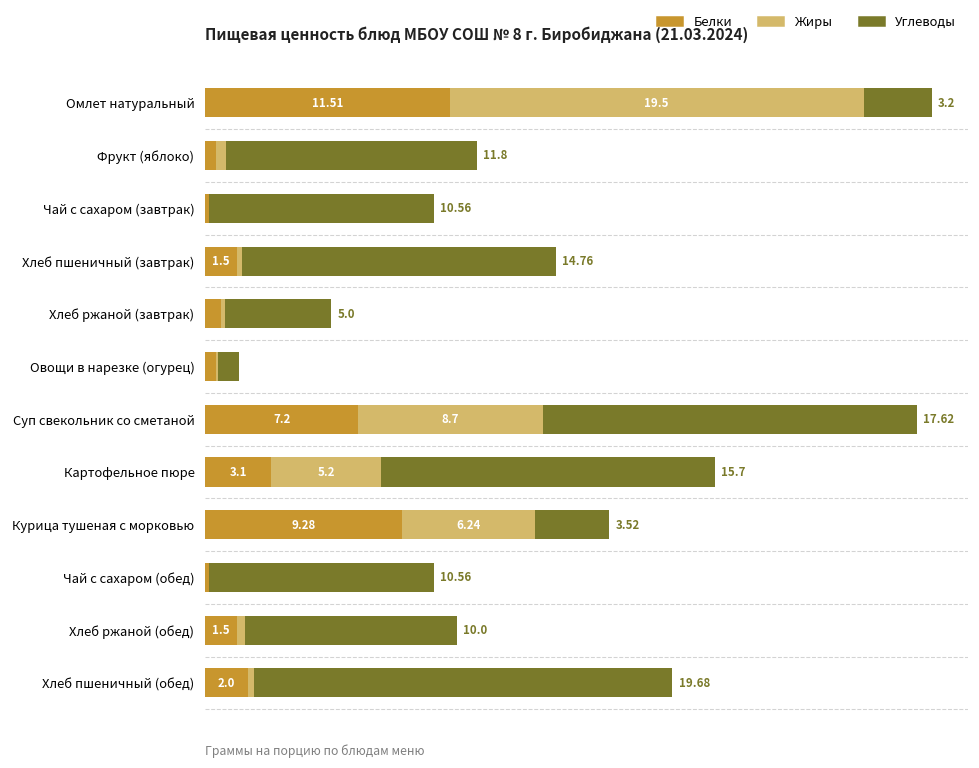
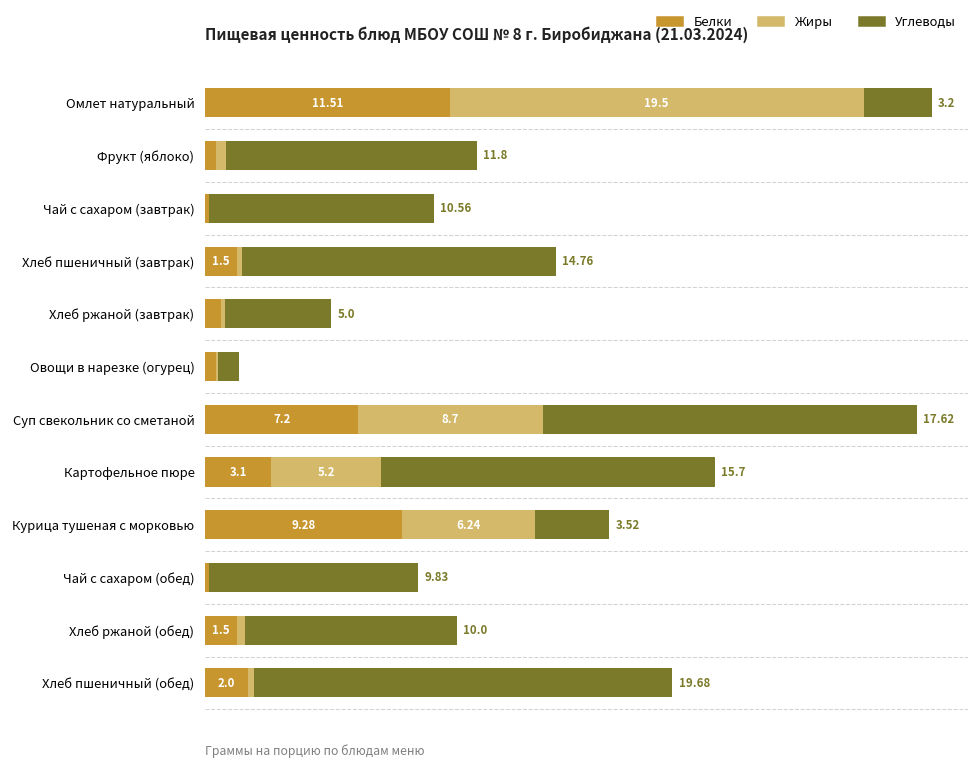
Углеводы, Чай с сахаром (обед): 10.56 -> 9.83
